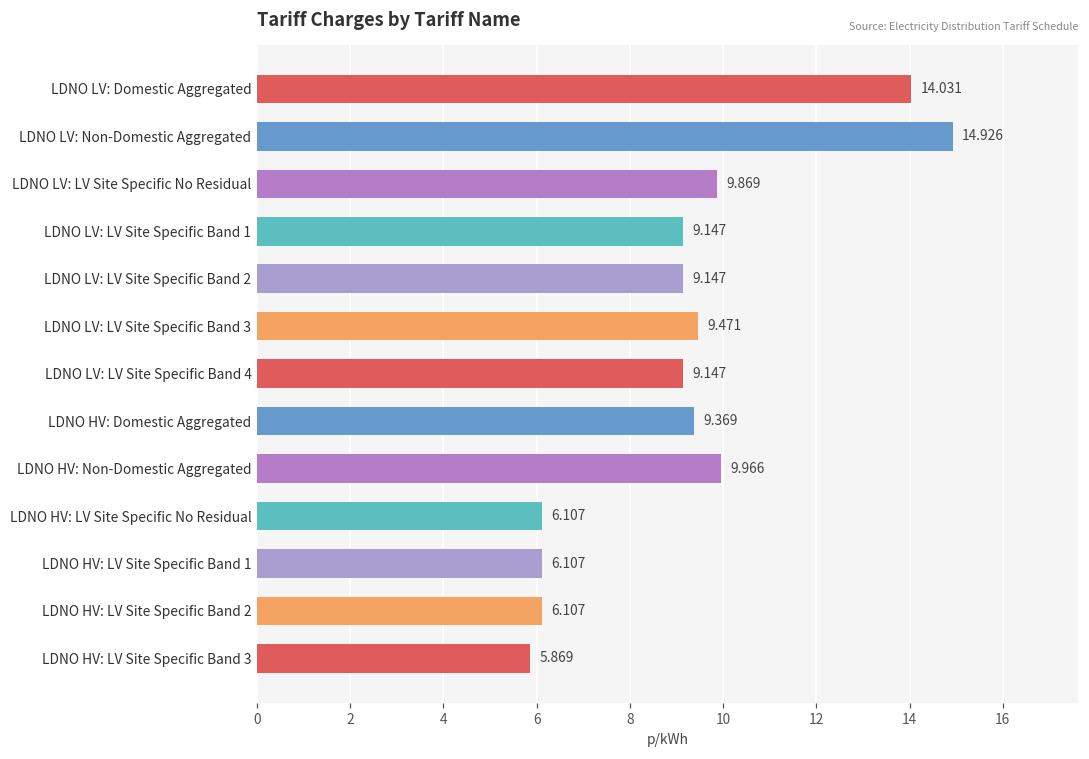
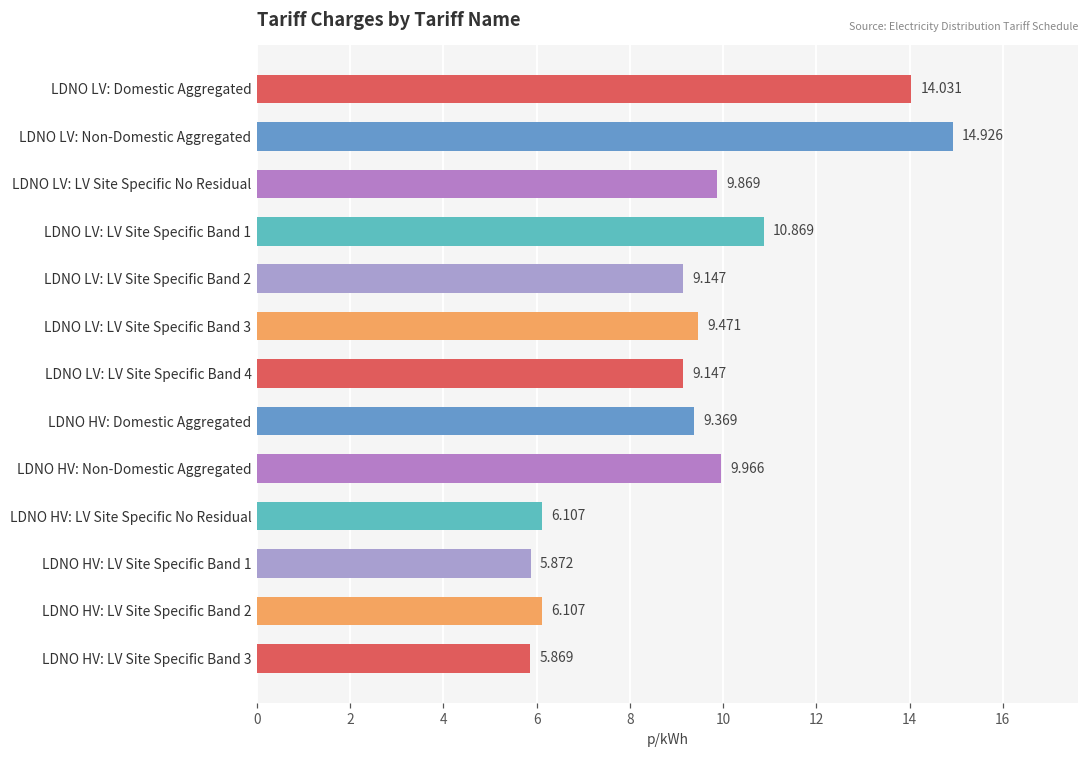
LDNO LV: LV Site Specific Band 1: 9.147 -> 10.869
LDNO HV: LV Site Specific Band 1: 6.107 -> 5.872
